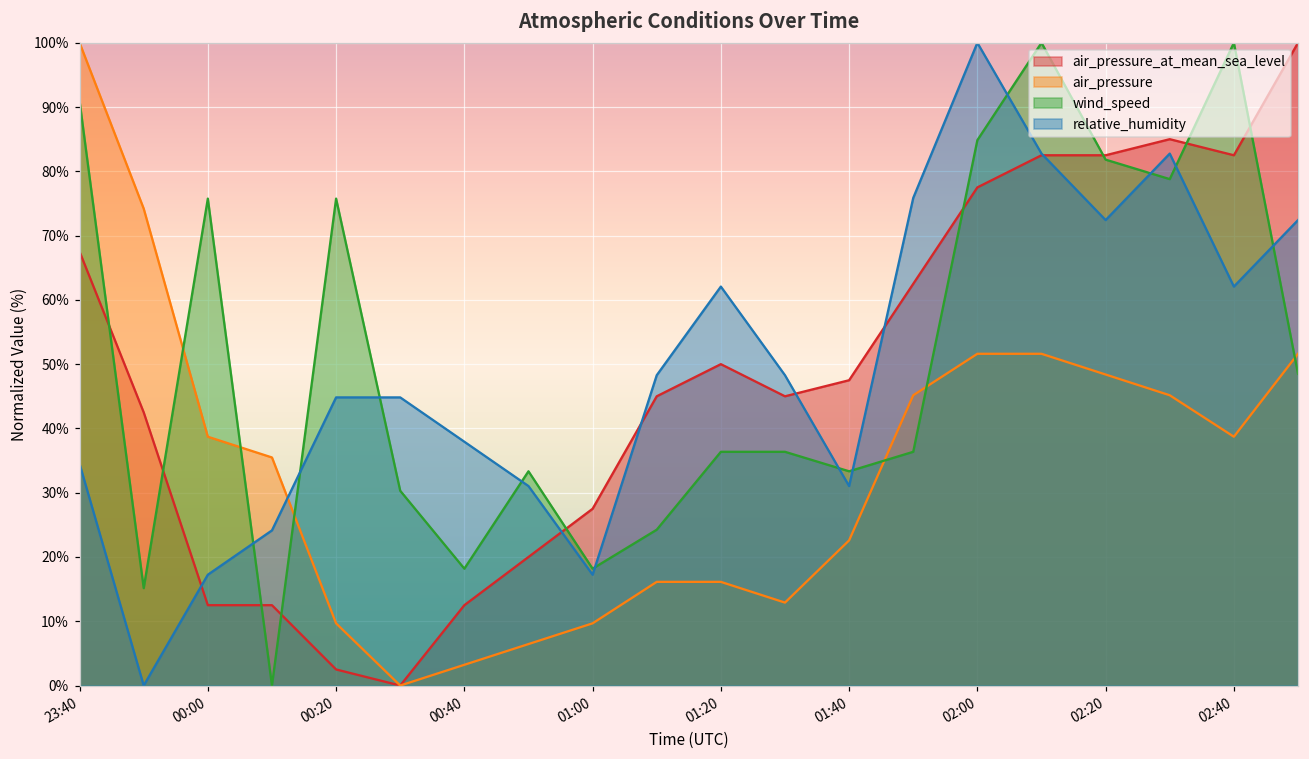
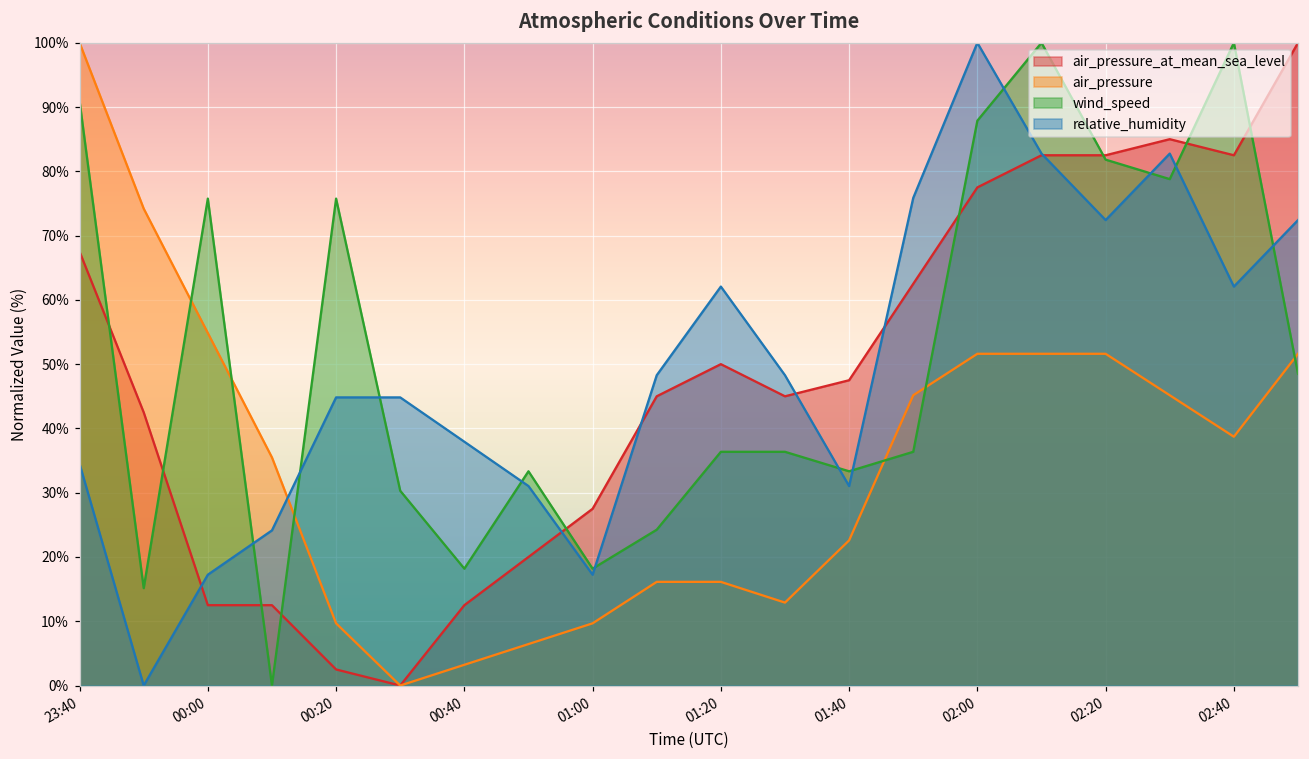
air_pressure, 00:00: 39% -> 55%
wind_speed, 02:00: 85% -> 88%
air_pressure, 02:20: 48% -> 52%
